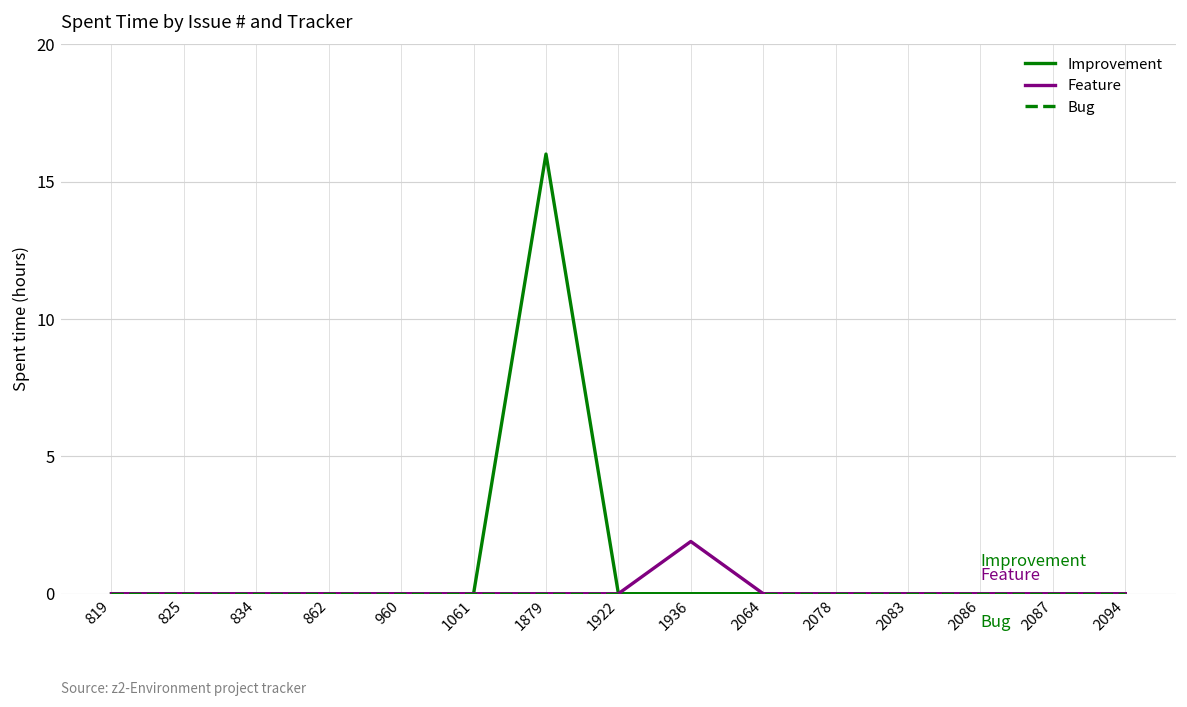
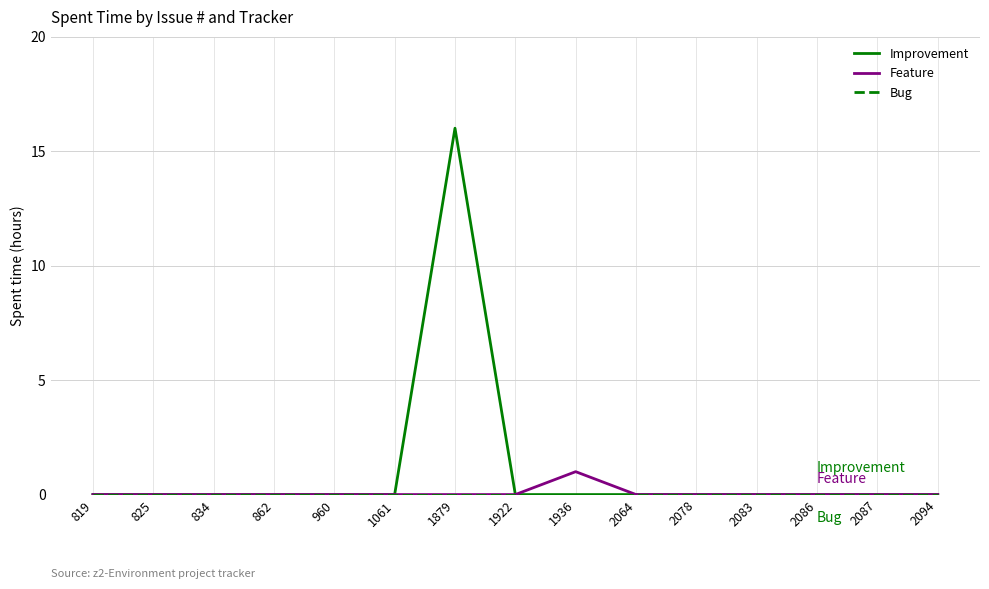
Feature, 1936: 1.9 -> 1.0
